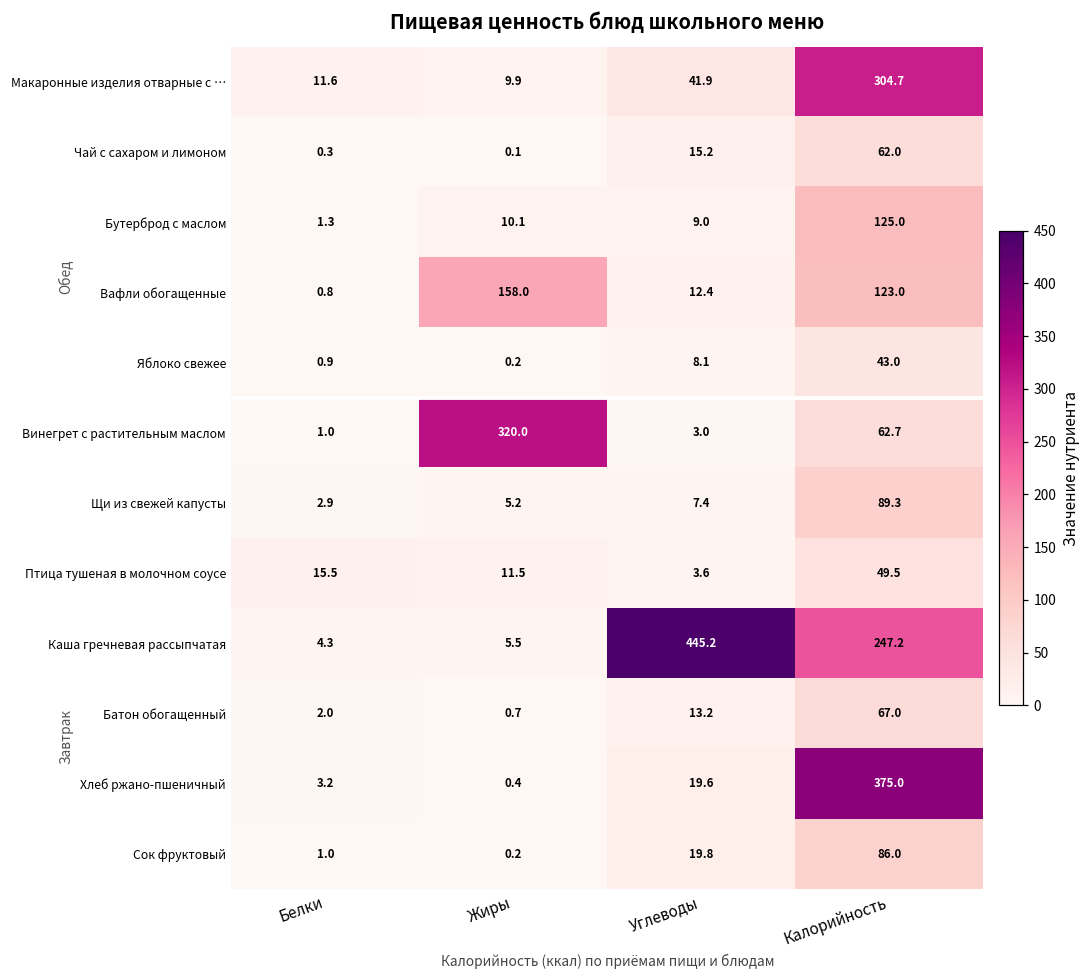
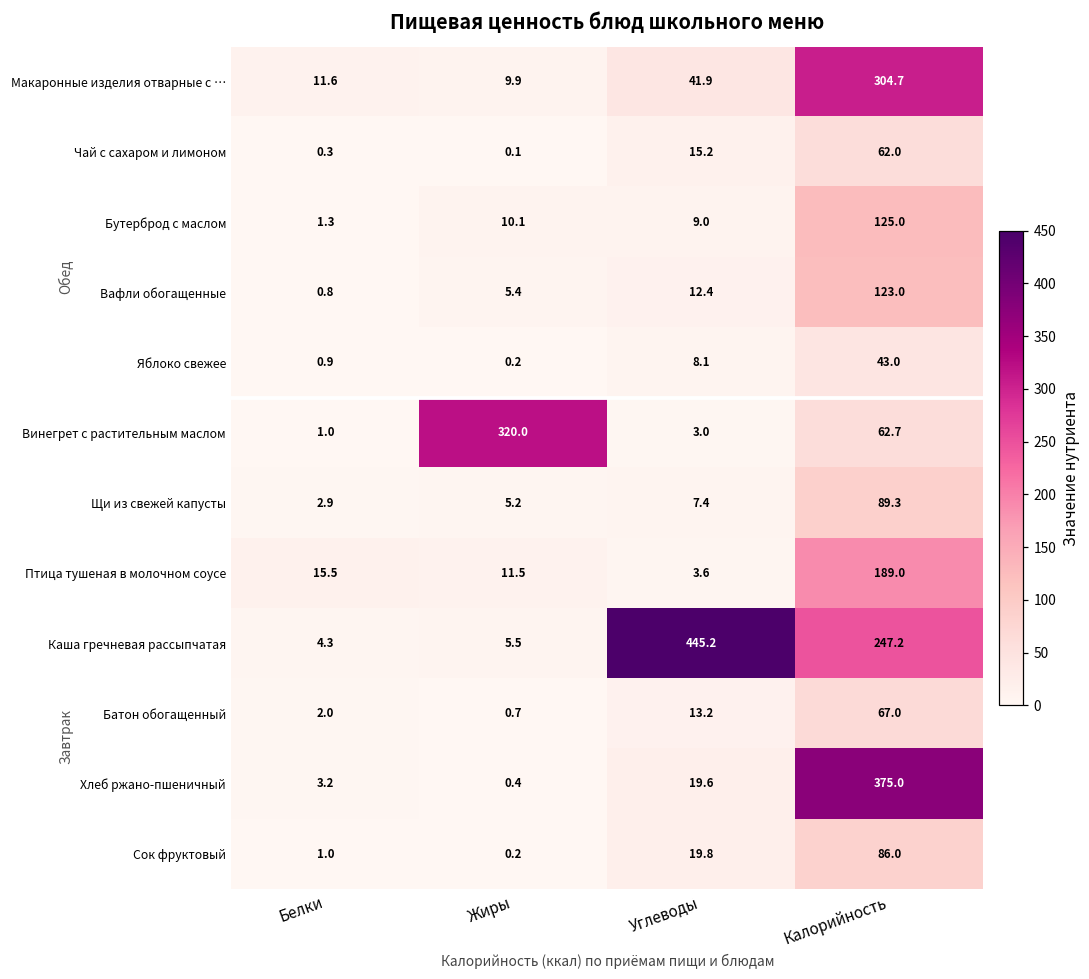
Вафли обогащенные, Жиры: 158.0 -> 5.4
Птица тушеная в молочном соусе, Калорийность: 49.5 -> 189.0
